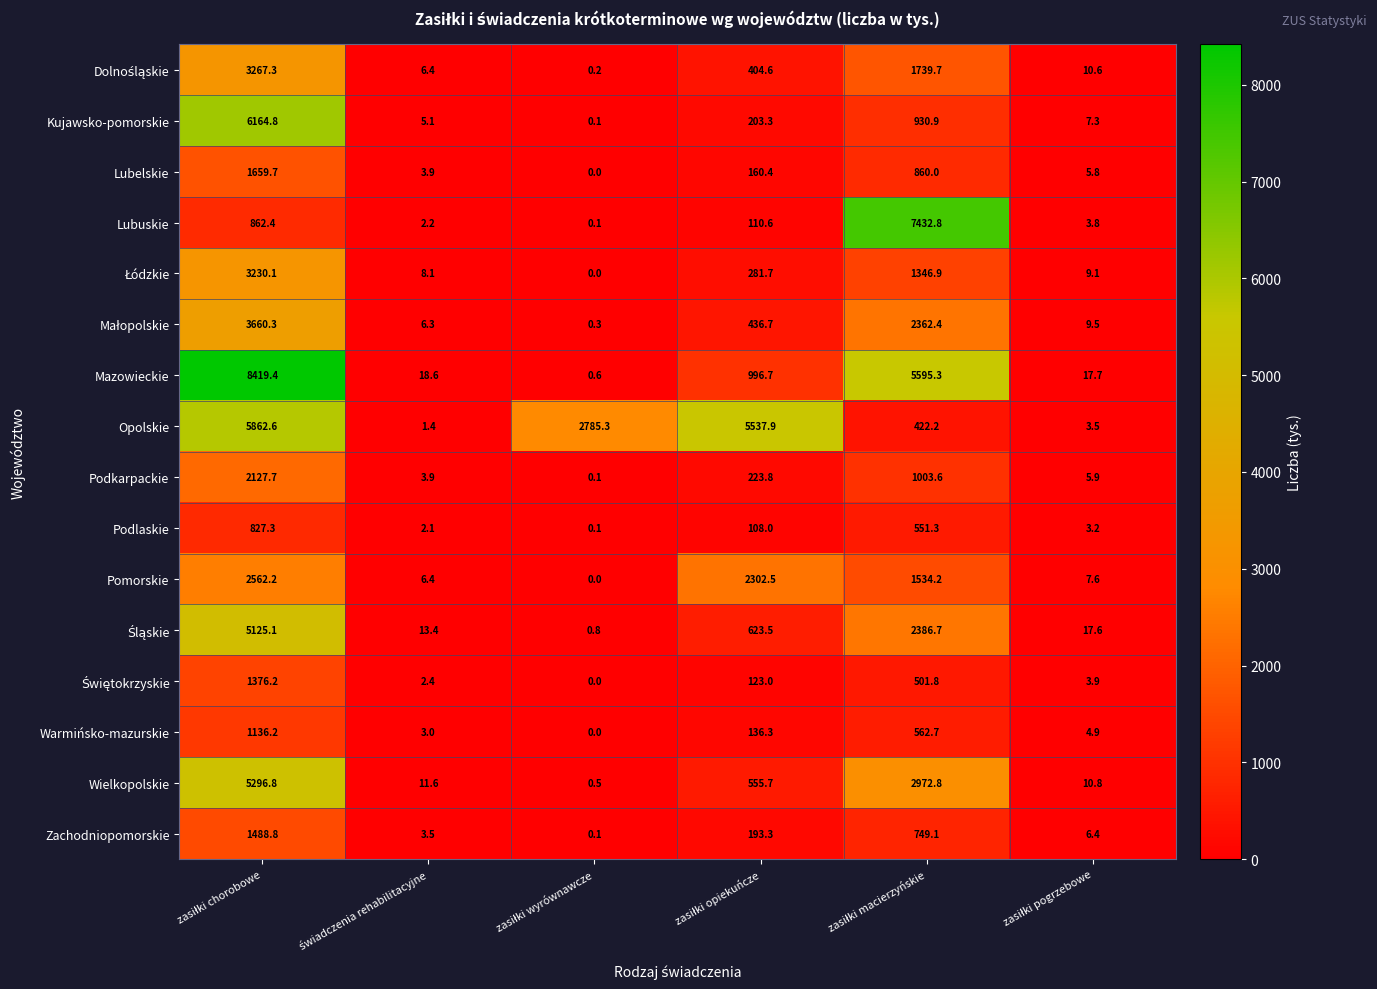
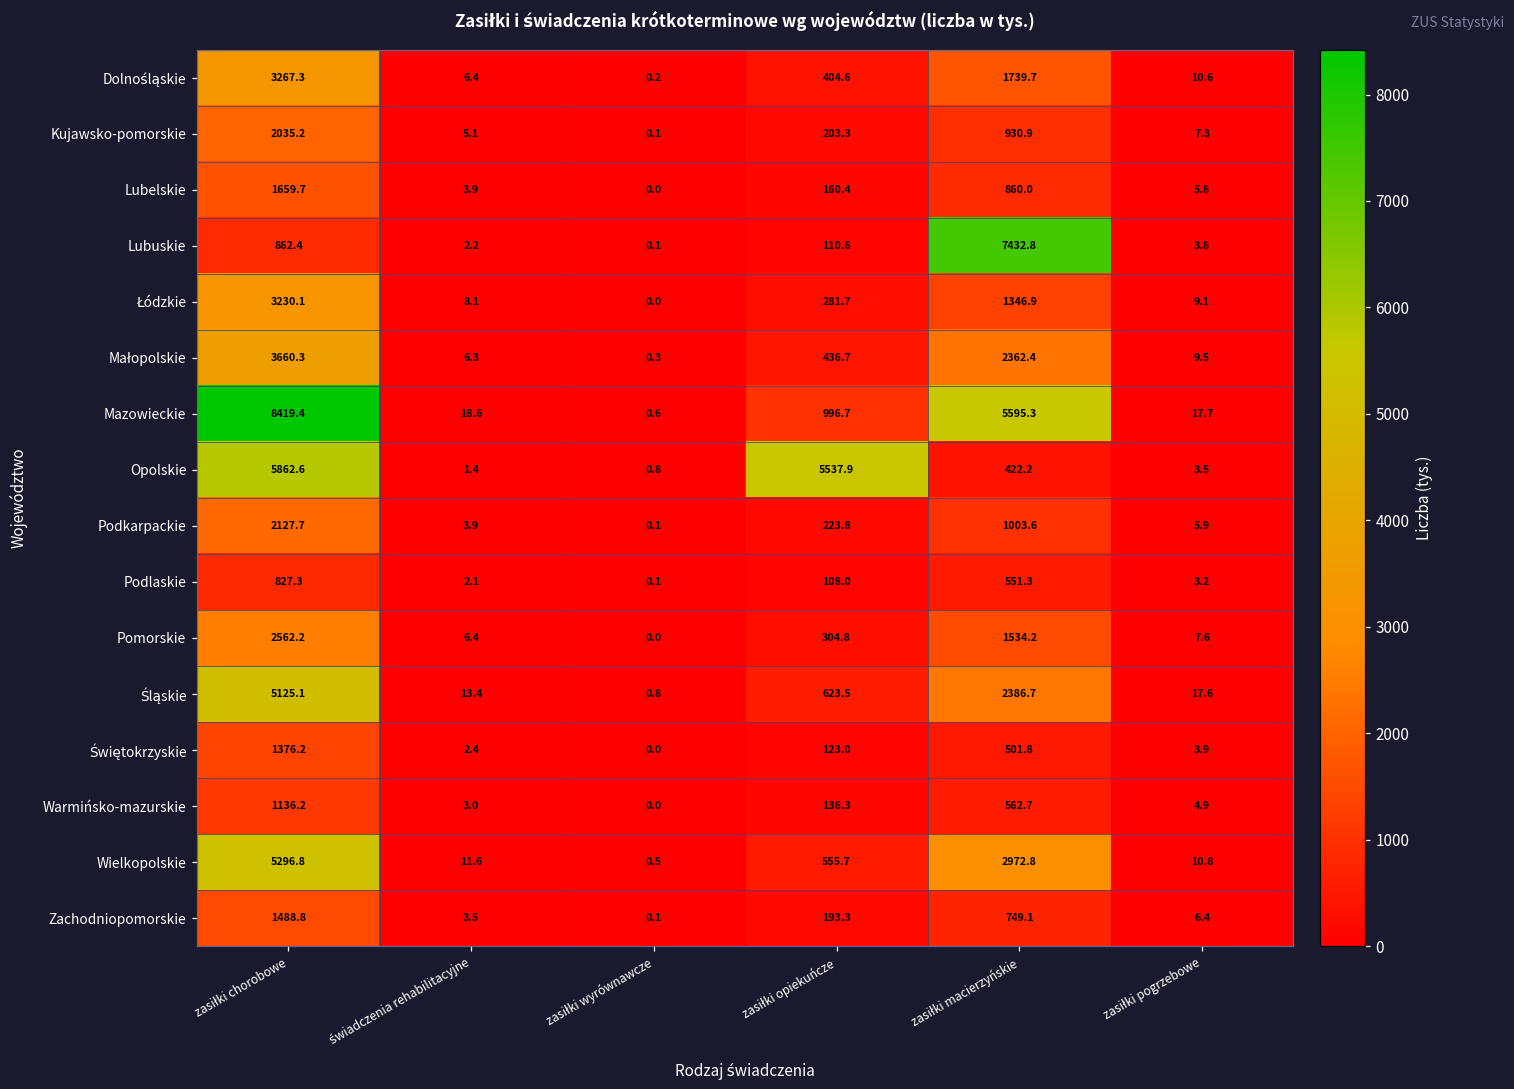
Kujawsko-pomorskie, zasiłki chorobowe: 6164.8 -> 2035.2
Opolskie, zasiłki wyrównawcze: 2785.3 -> 0.8
Pomorskie, zasiłki opiekuńcze: 2302.5 -> 304.8
